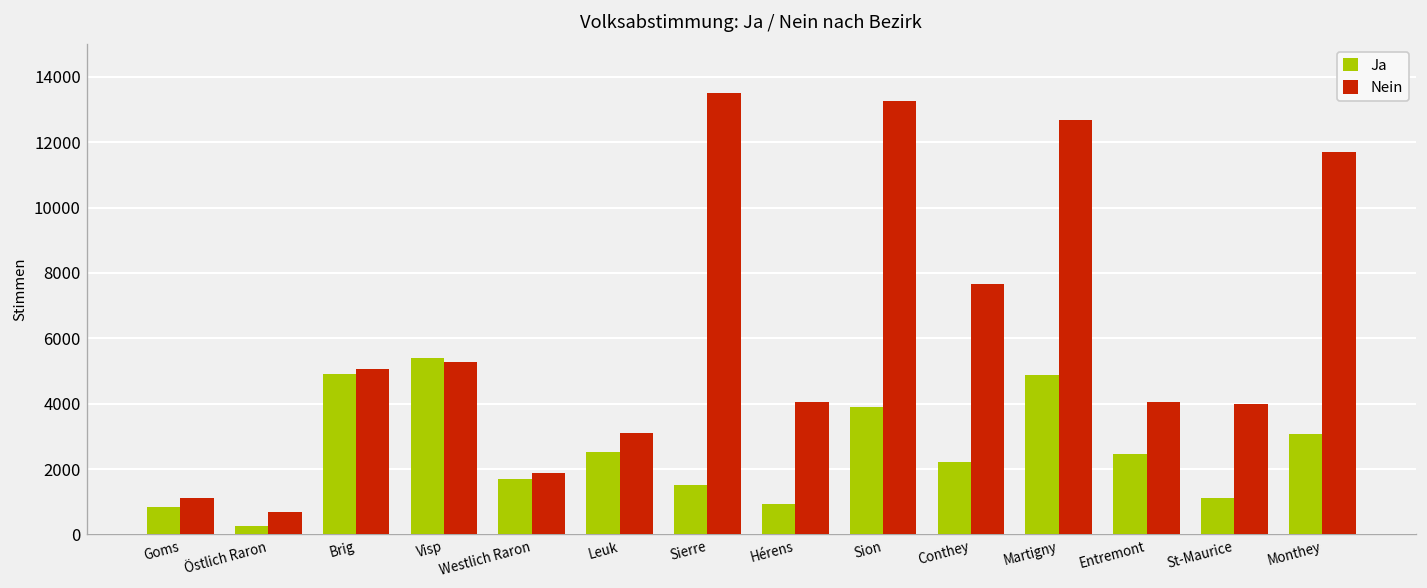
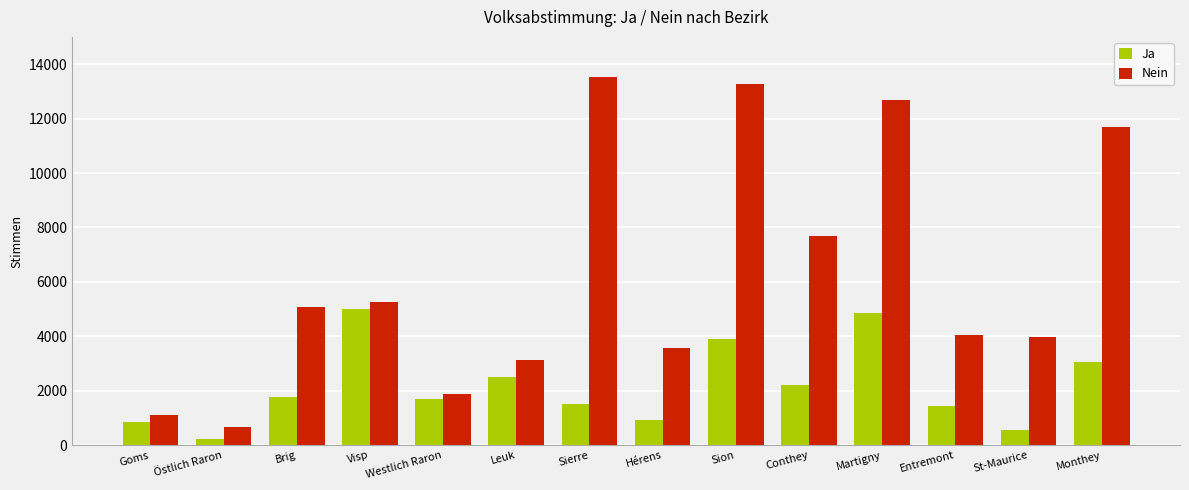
Ja, Brig: 4900 -> 1800
Ja, Visp: 5400 -> 5000
Nein, Hérens: 4000 -> 3600
Ja, Entremont: 2400 -> 1500
Ja, St-Maurice: 1100 -> 600
